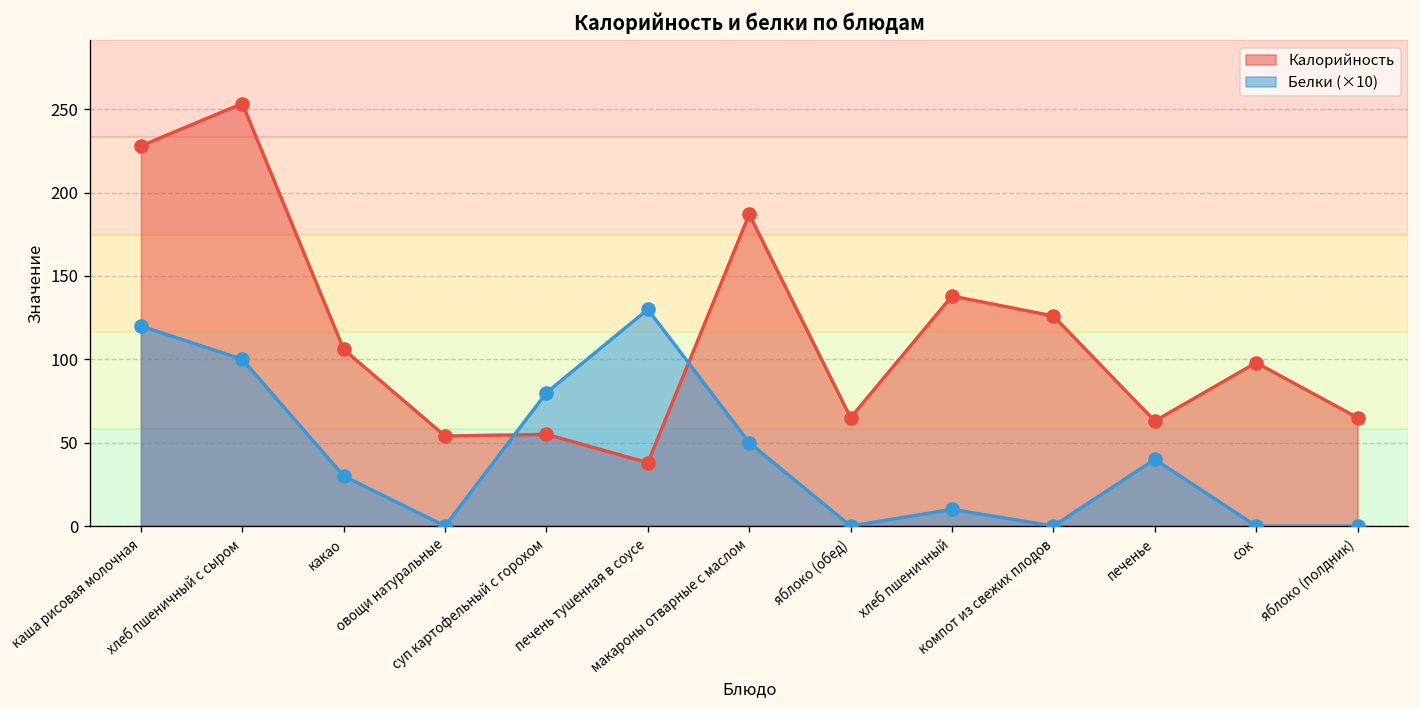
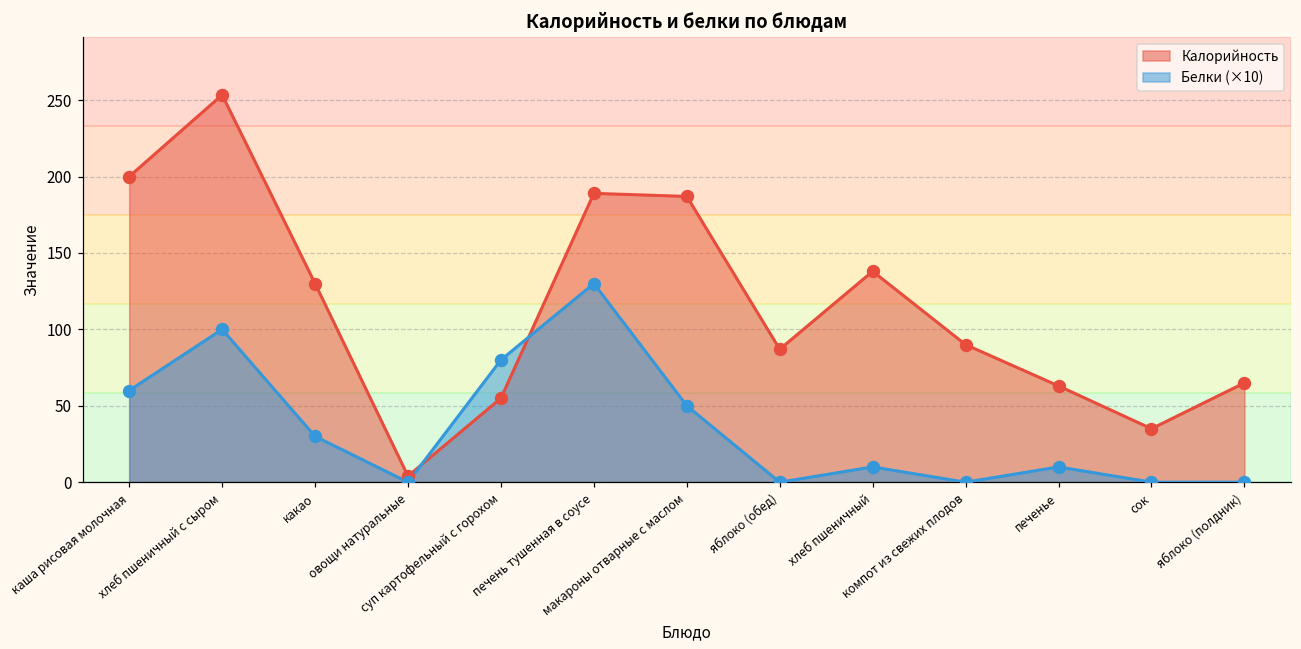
Калорийность, каша рисовая молочная: 228 -> 200
Белки (×10), каша рисовая молочная: 120 -> 60
Калорийность, какао: 106 -> 130
Калорийность, овощи натуральные: 54 -> 4
Калорийность, печень тушенная в соусе: 38 -> 189
Калорийность, яблоко (обед): 65 -> 87
Калорийность, компот из свежих плодов: 126 -> 90
Белки (×10), печенье: 40 -> 10
Калорийность, сок: 98 -> 35
